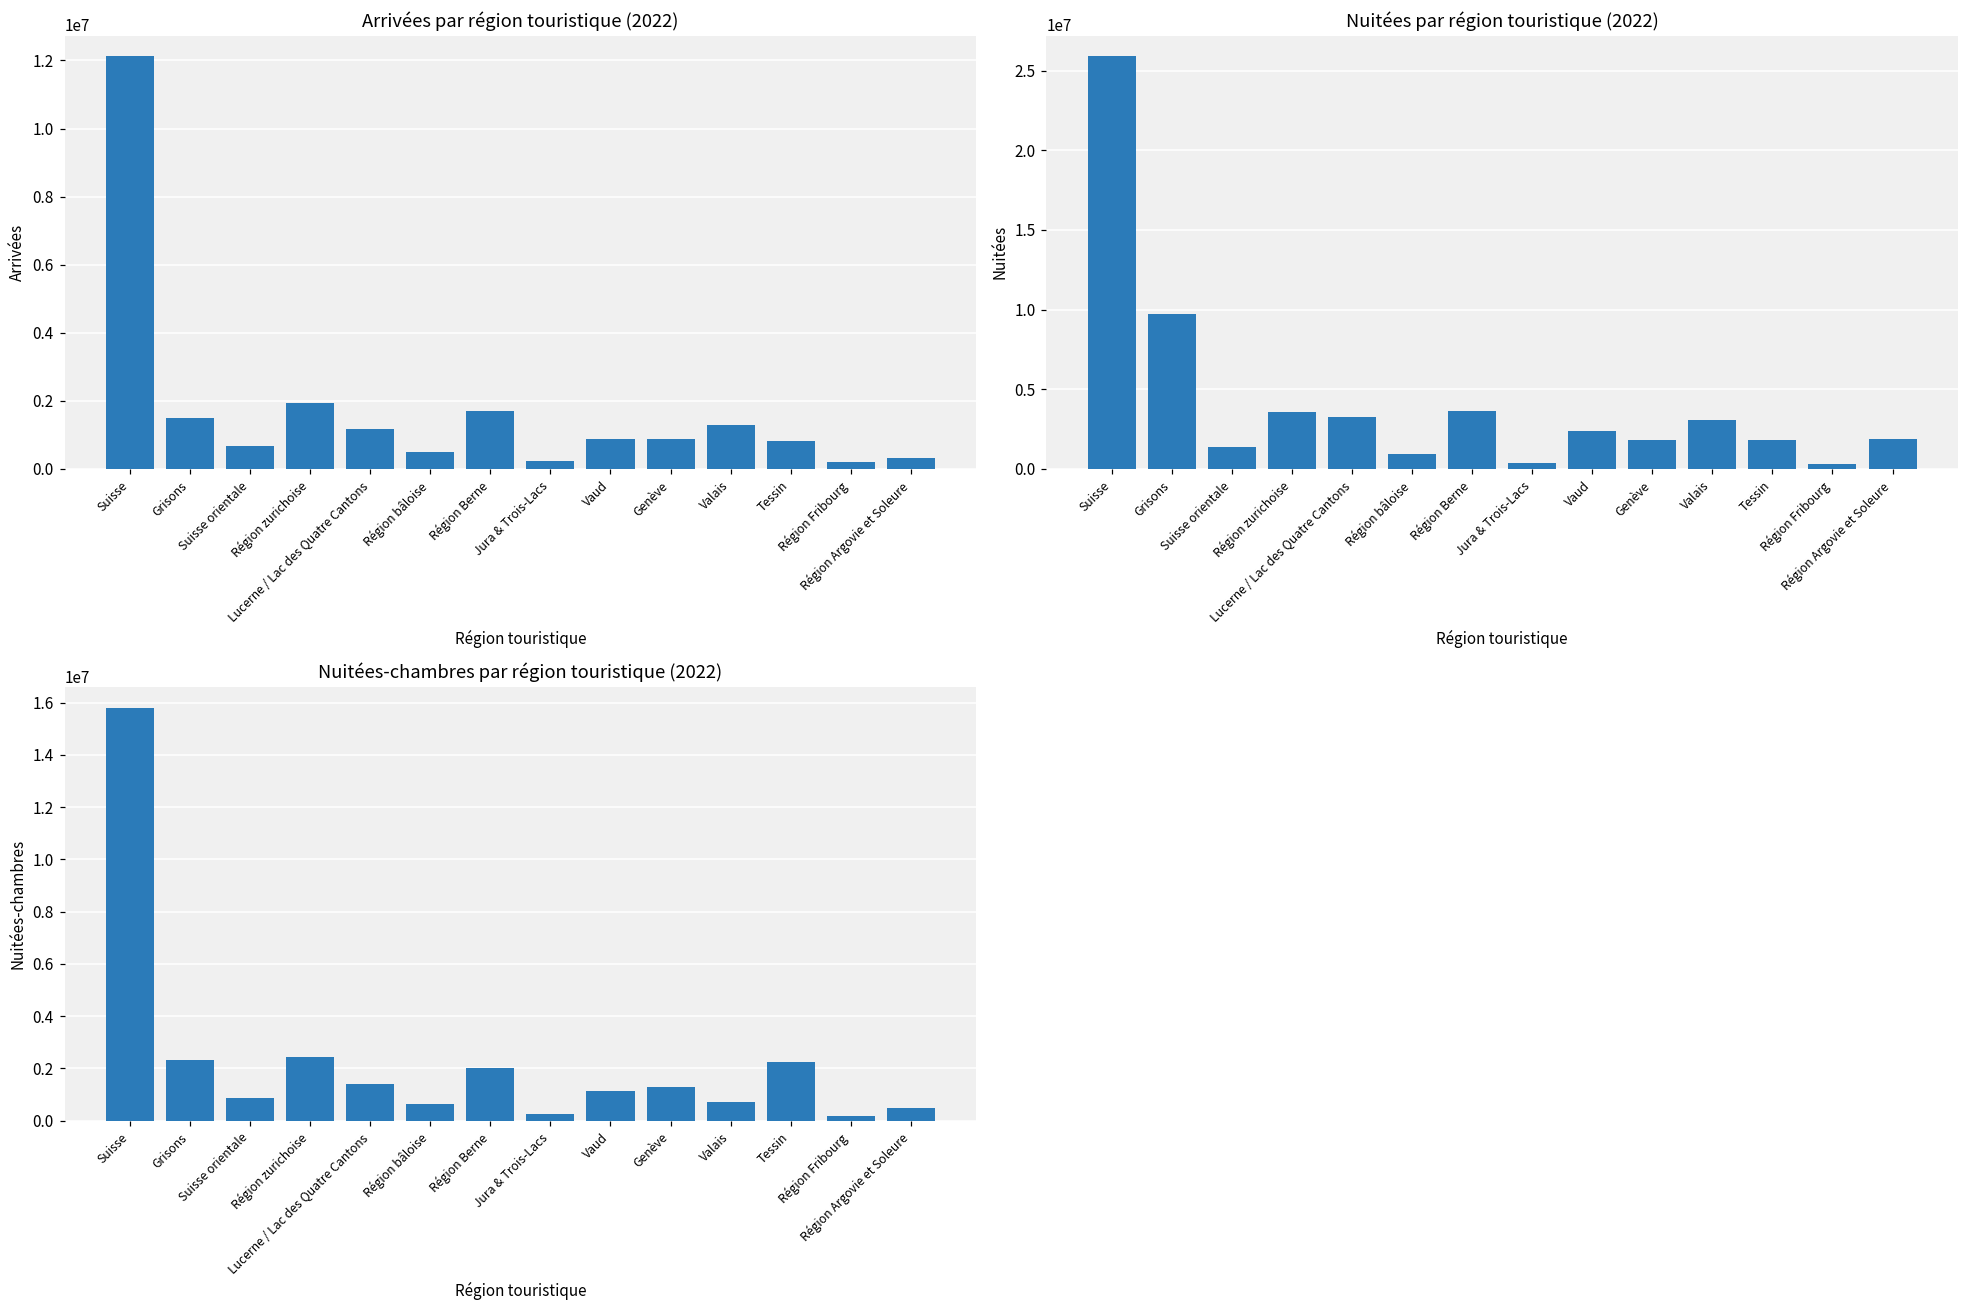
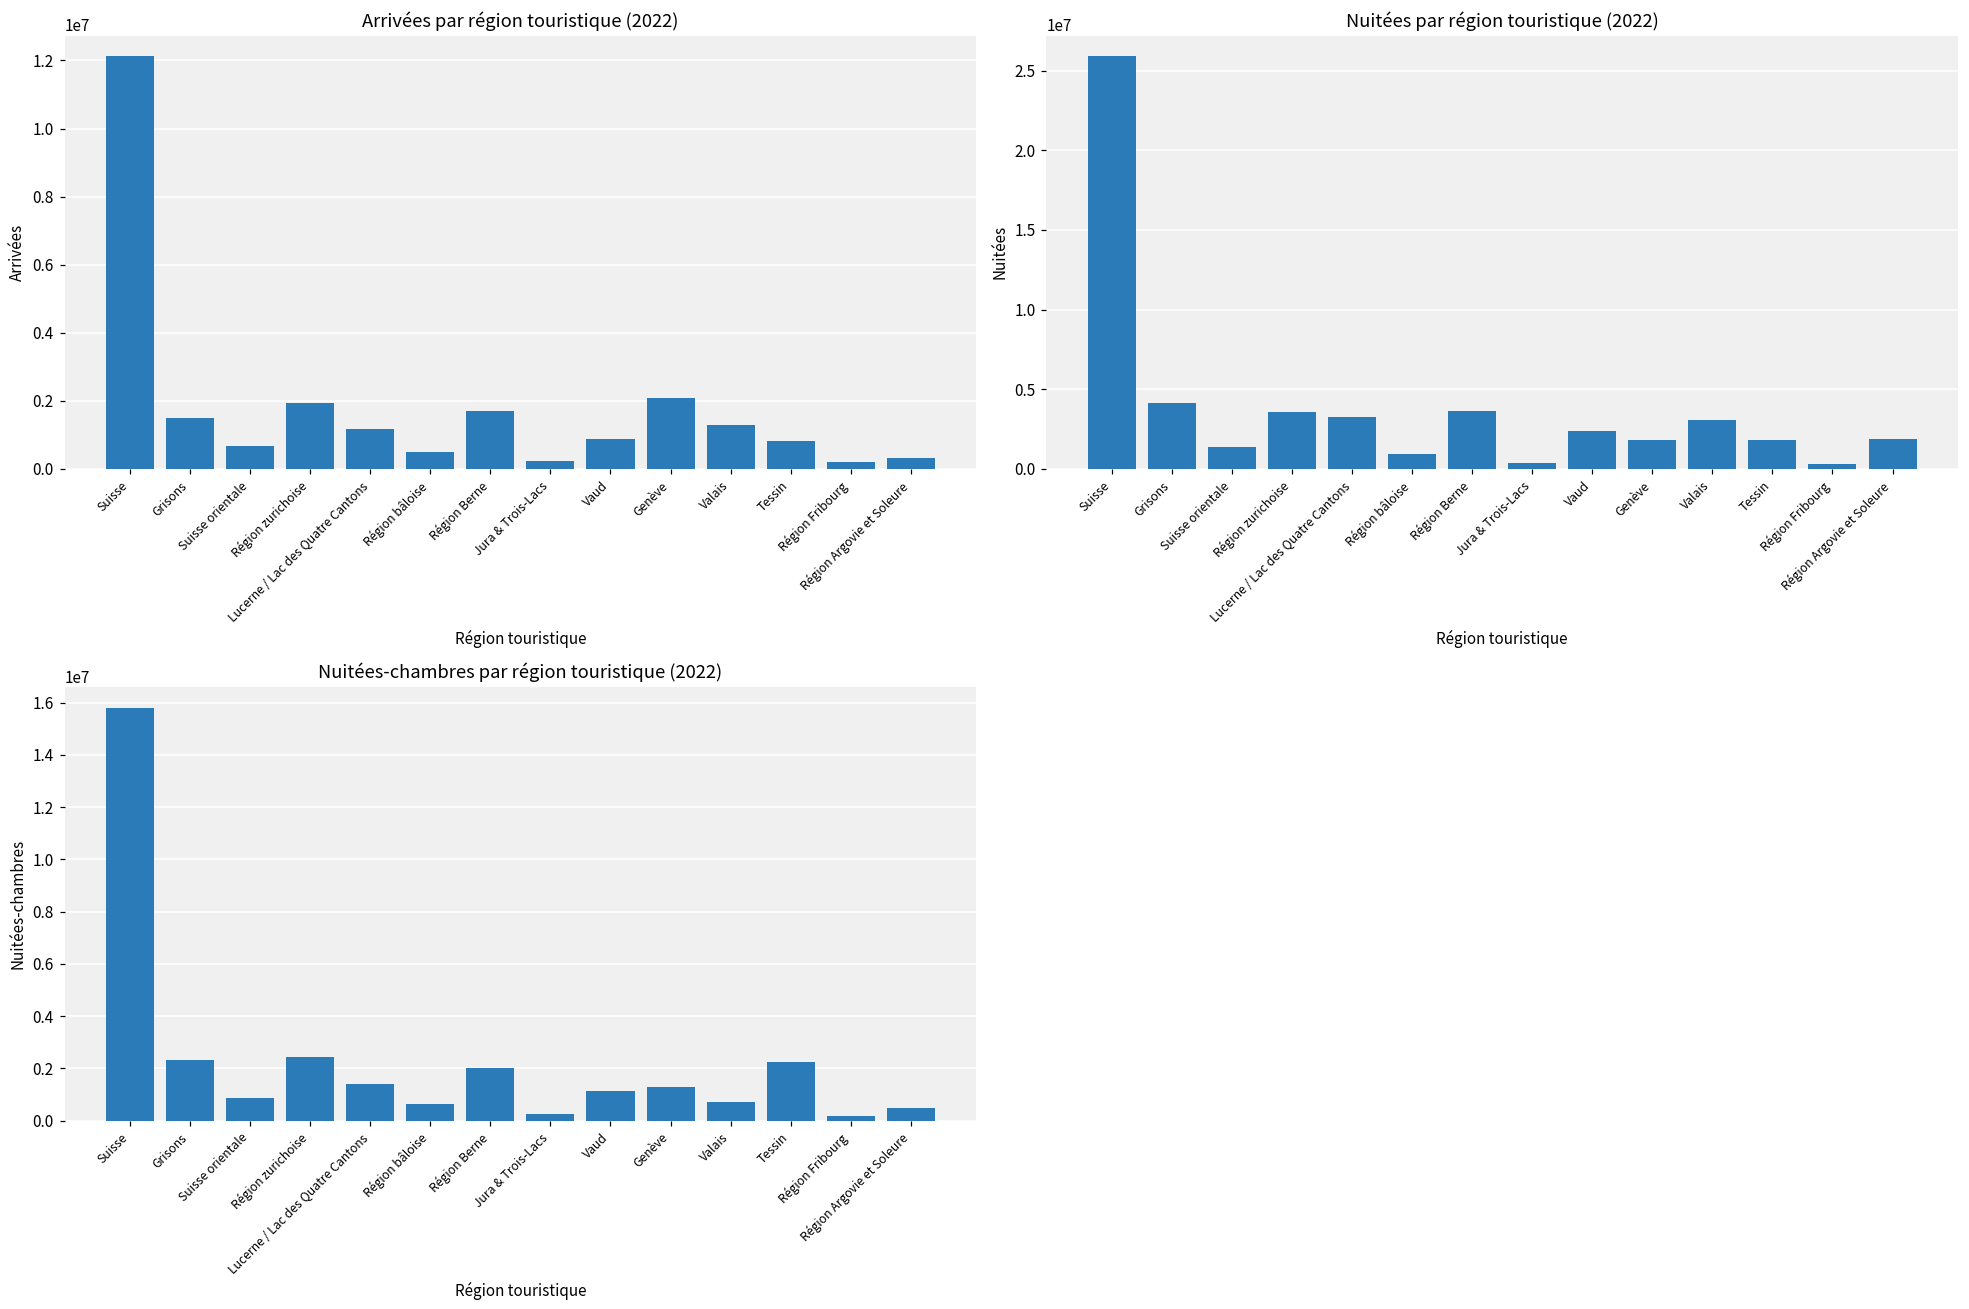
Arrivées par région touristique (2022), Genève: 900000 -> 2100000
Nuitées par région touristique (2022), Grisons: 9800000 -> 4200000
